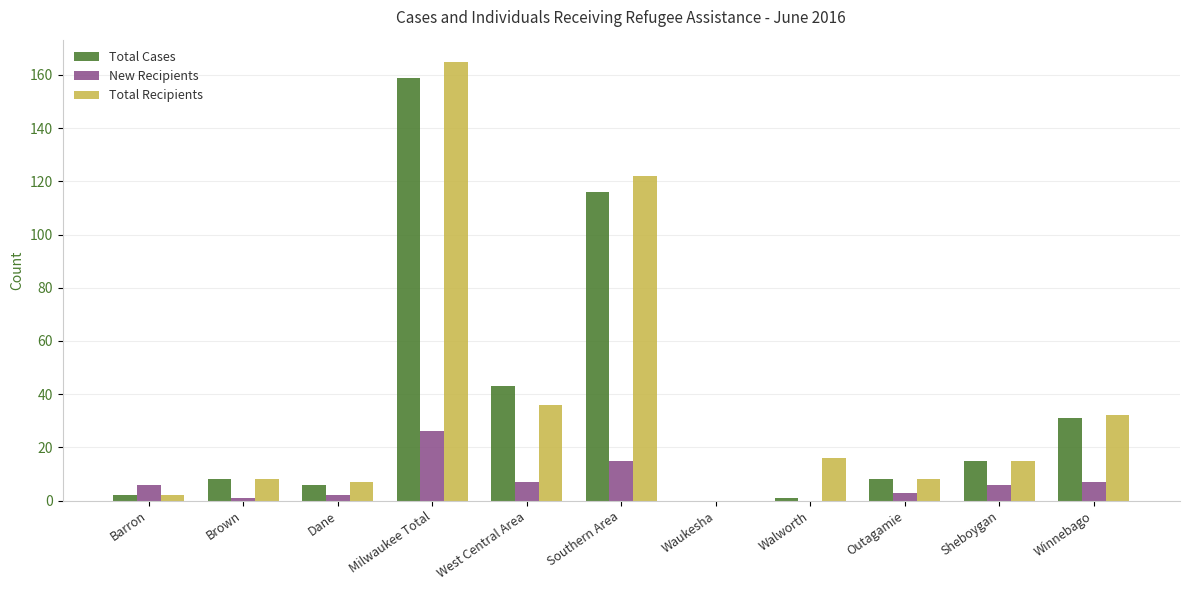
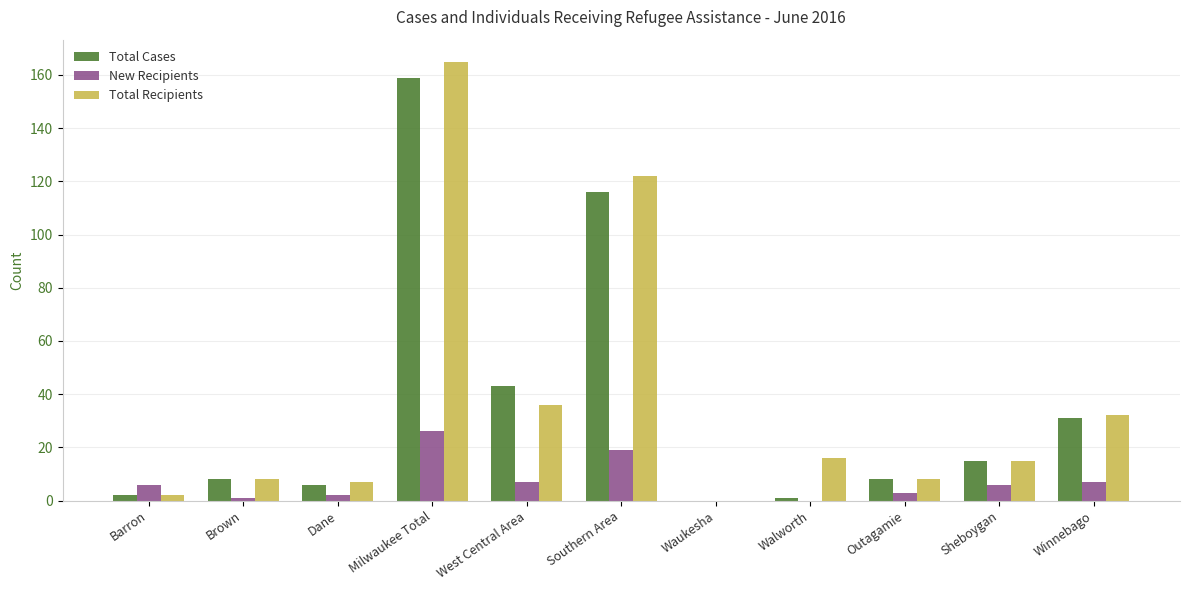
New Recipients, Southern Area: 15 -> 19
